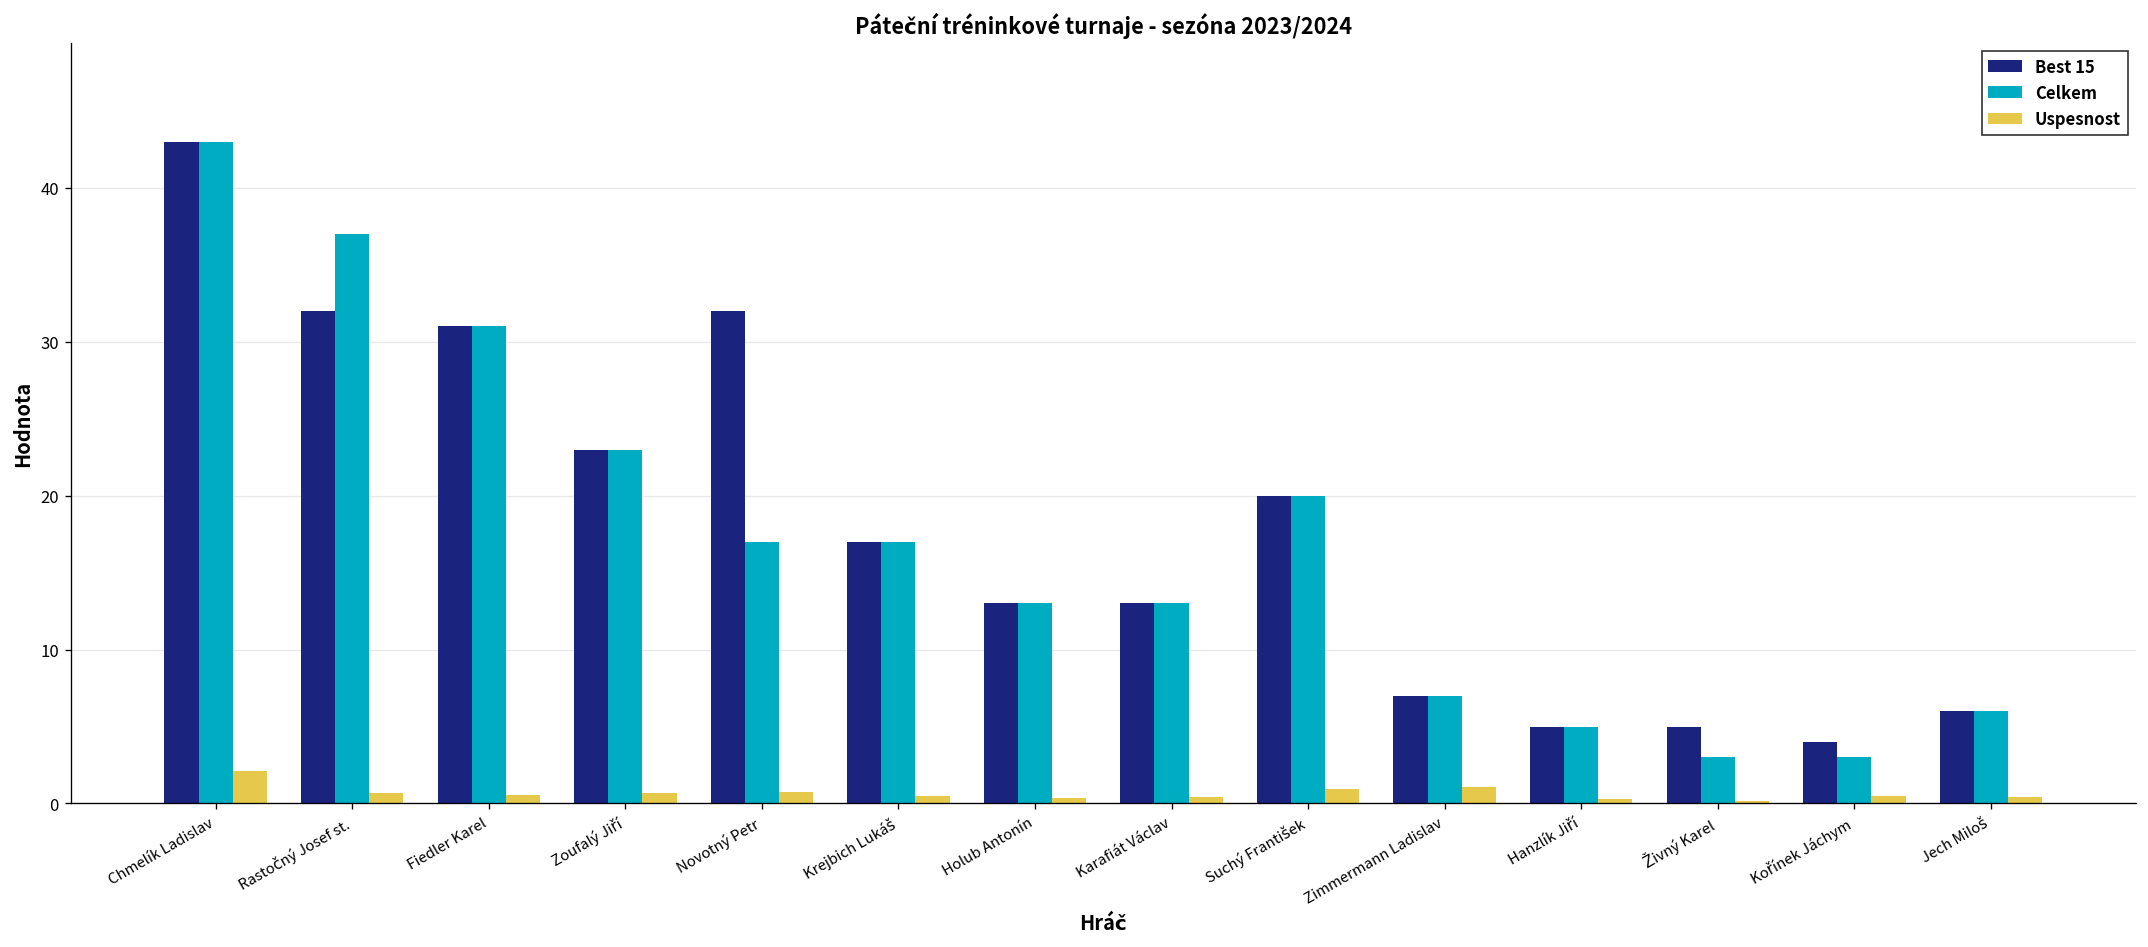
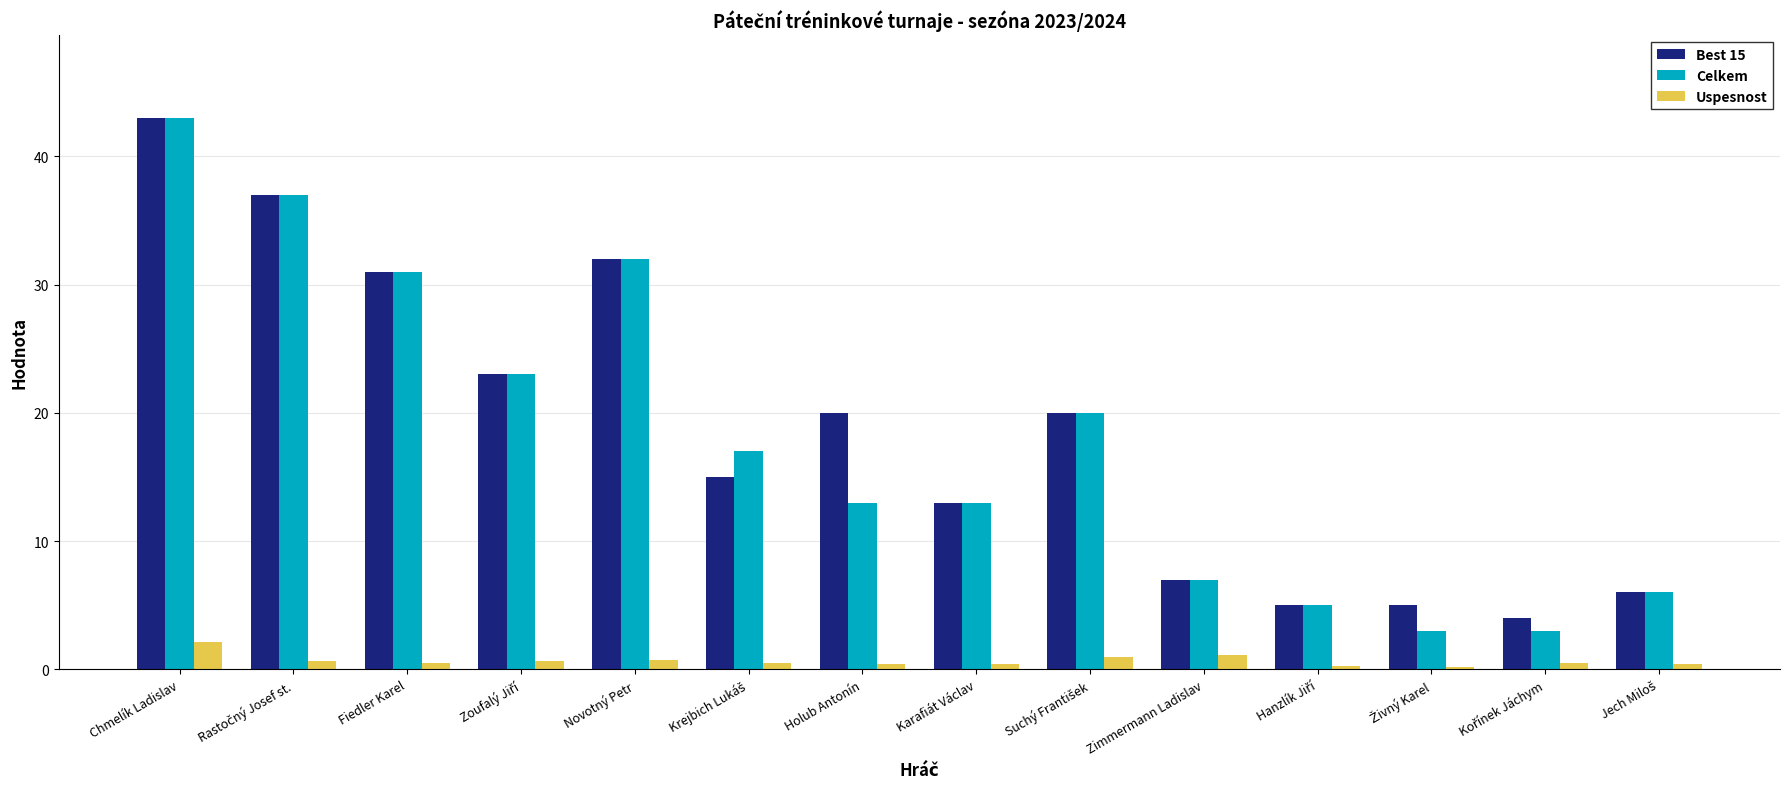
Best 15, Rastočný Josef st.: 32 -> 37
Celkem, Novotný Petr: 17 -> 32
Best 15, Krejbich Lukáš: 17 -> 15
Best 15, Holub Antonín: 13 -> 20
